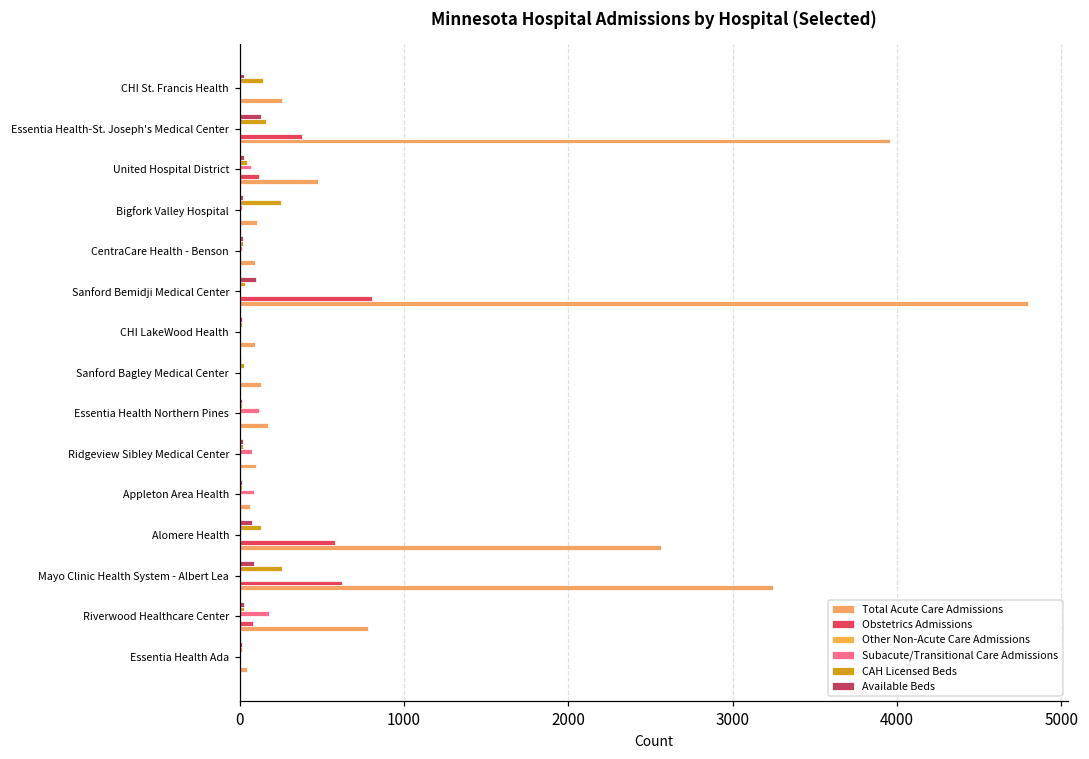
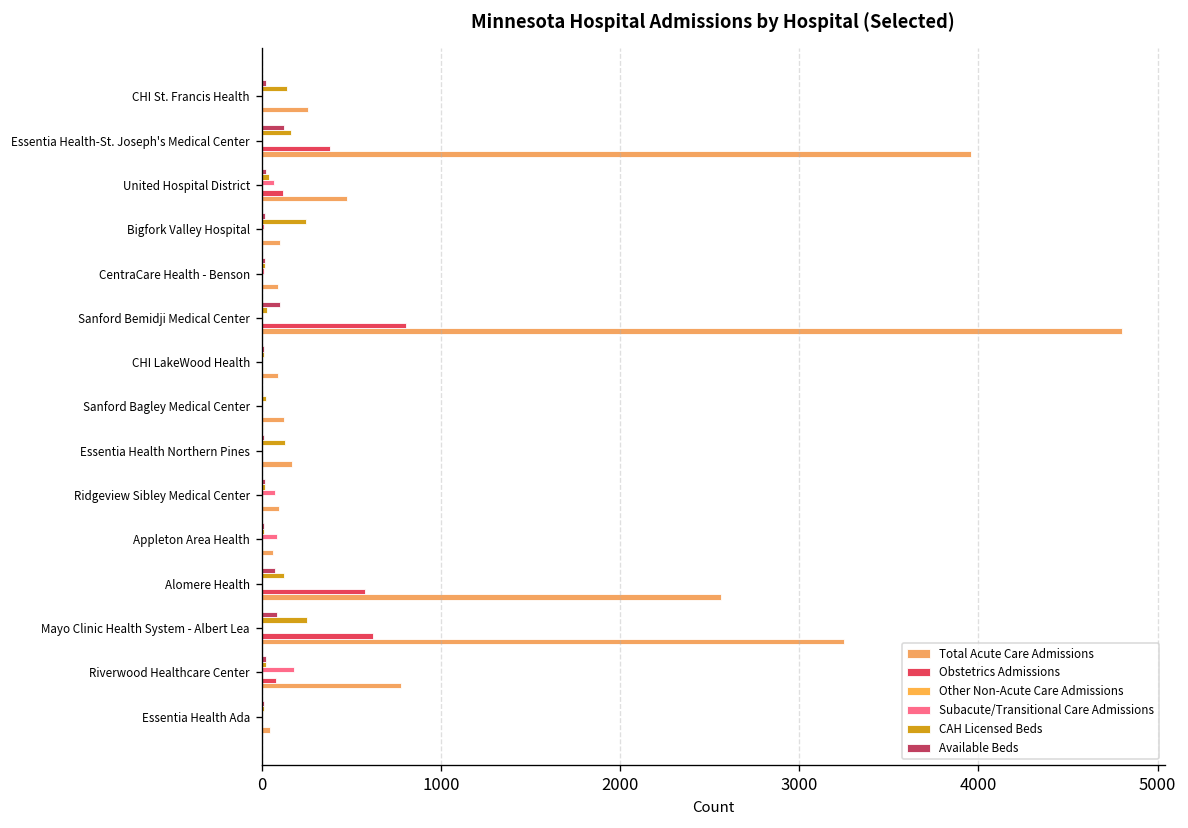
CAH Licensed Beds, Essentia Health Northern Pines: 20 -> 130
Subacute/Transitional Care Admissions, Essentia Health Northern Pines: 120 -> 0
